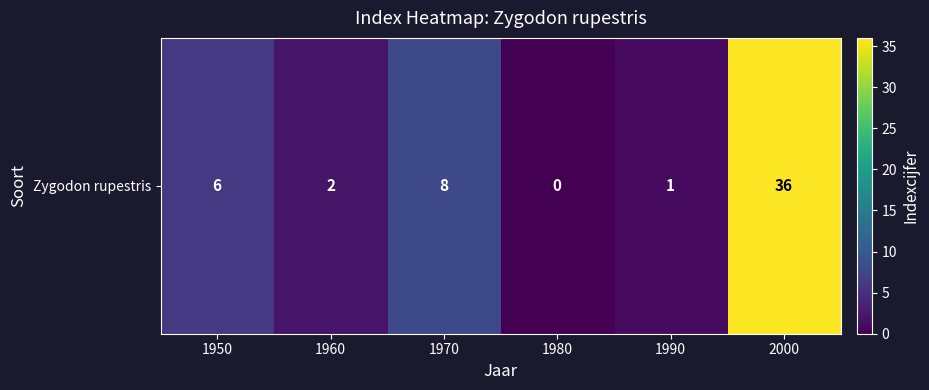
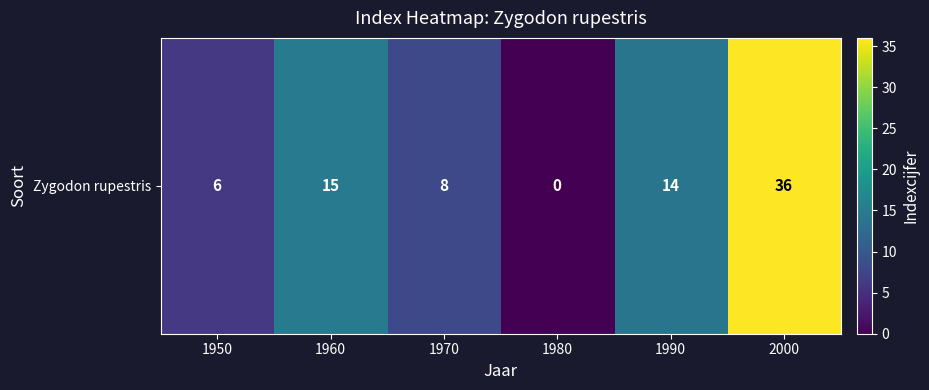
Zygodon rupestris, 1960: 2 -> 15
Zygodon rupestris, 1990: 1 -> 14
